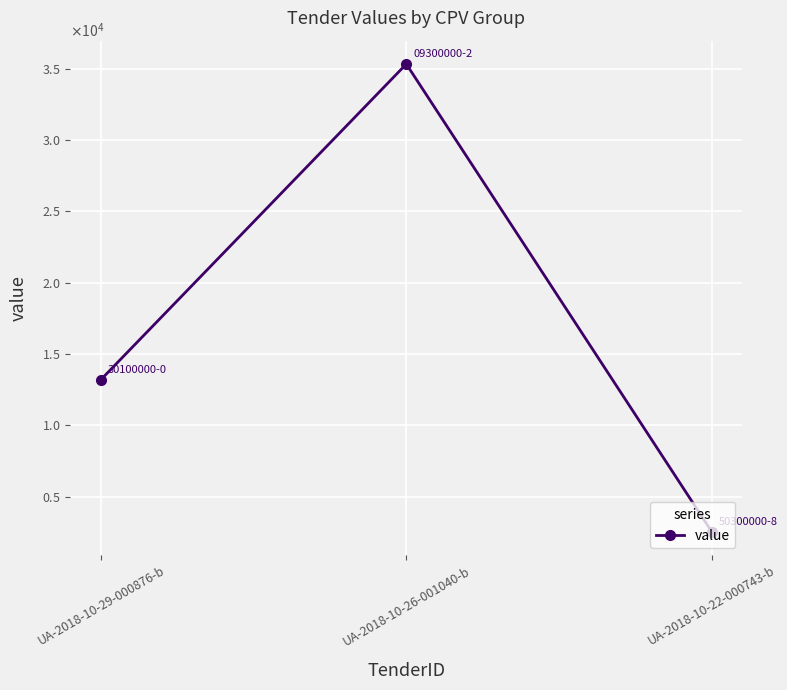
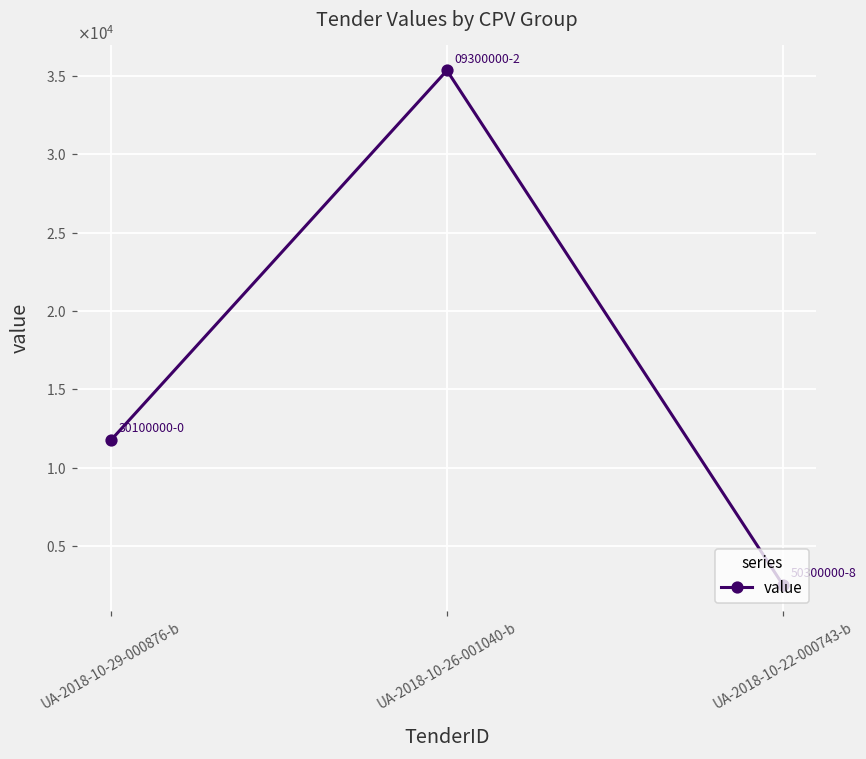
UA-2018-10-29-000876-b: 13200 -> 11800
